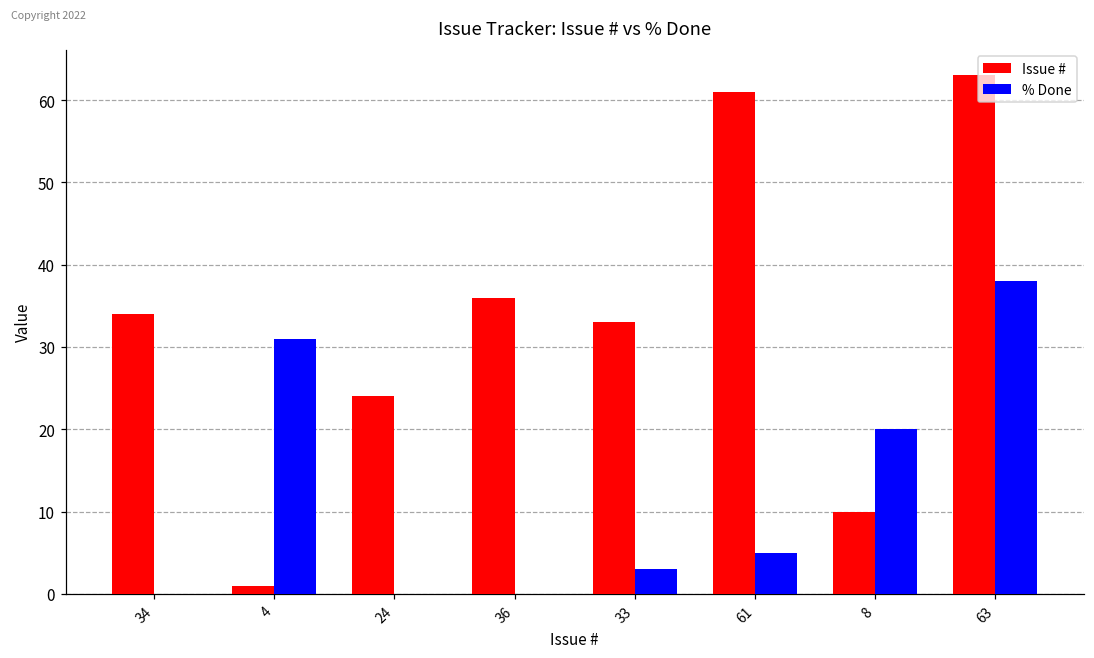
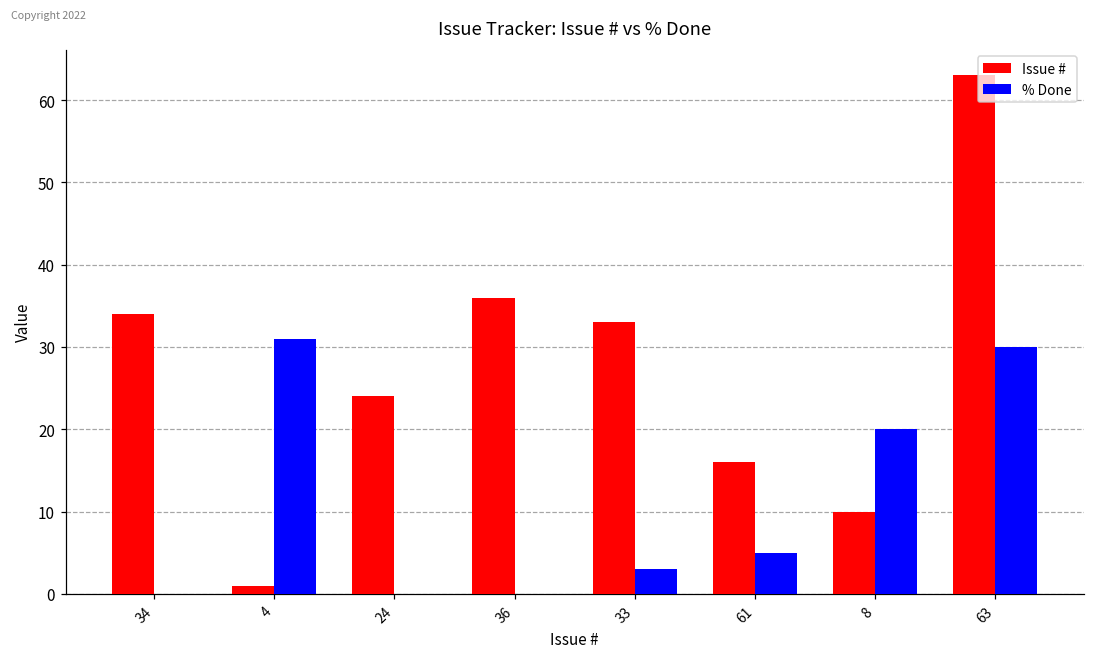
Issue #, 61: 61 -> 16
% Done, 63: 38 -> 30
